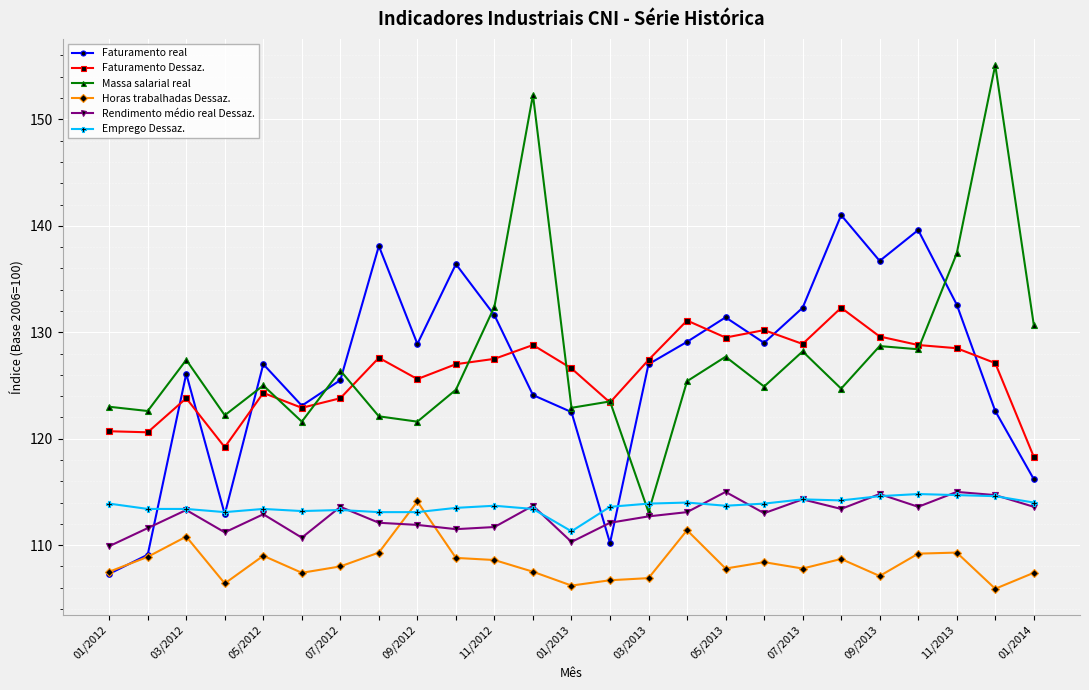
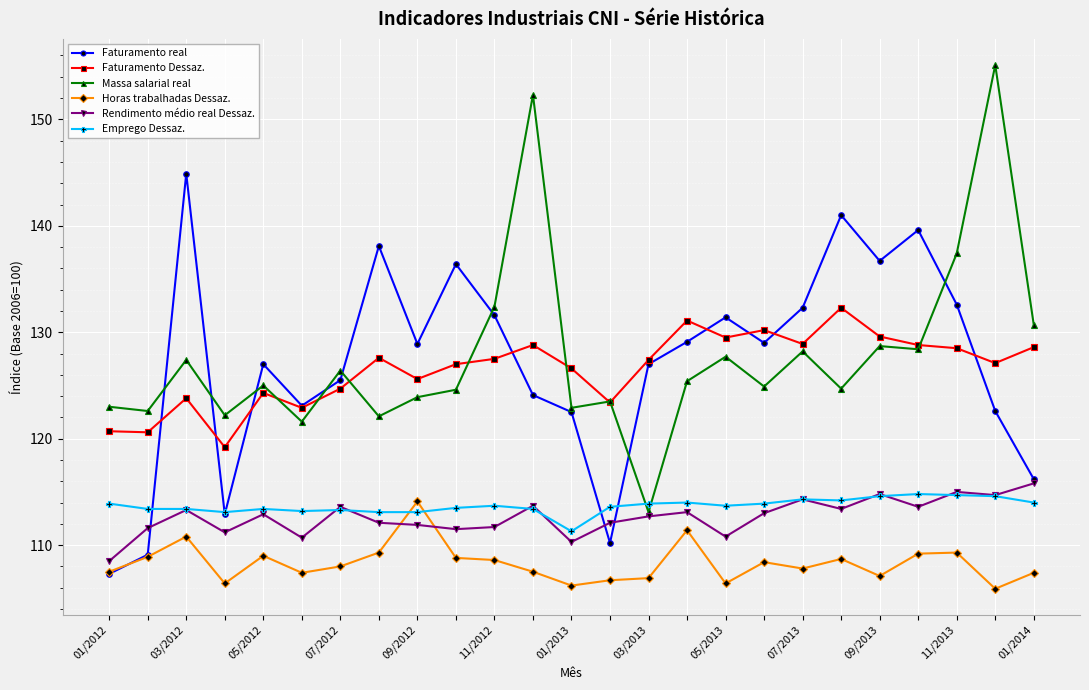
Rendimento médio real Dessaz., 01/2012: 109.9 -> 108.5
Faturamento real, 03/2012: 126.1 -> 144.9
Faturamento Dessaz., 07/2012: 123.8 -> 124.7
Massa salarial real, 09/2012: 121.6 -> 123.9
Horas trabalhadas Dessaz., 05/2013: 107.8 -> 106.4
Rendimento médio real Dessaz., 05/2013: 115.0 -> 110.8
Faturamento Dessaz., 01/2014: 118.3 -> 128.6
Rendimento médio real Dessaz., 01/2014: 113.6 -> 115.8
